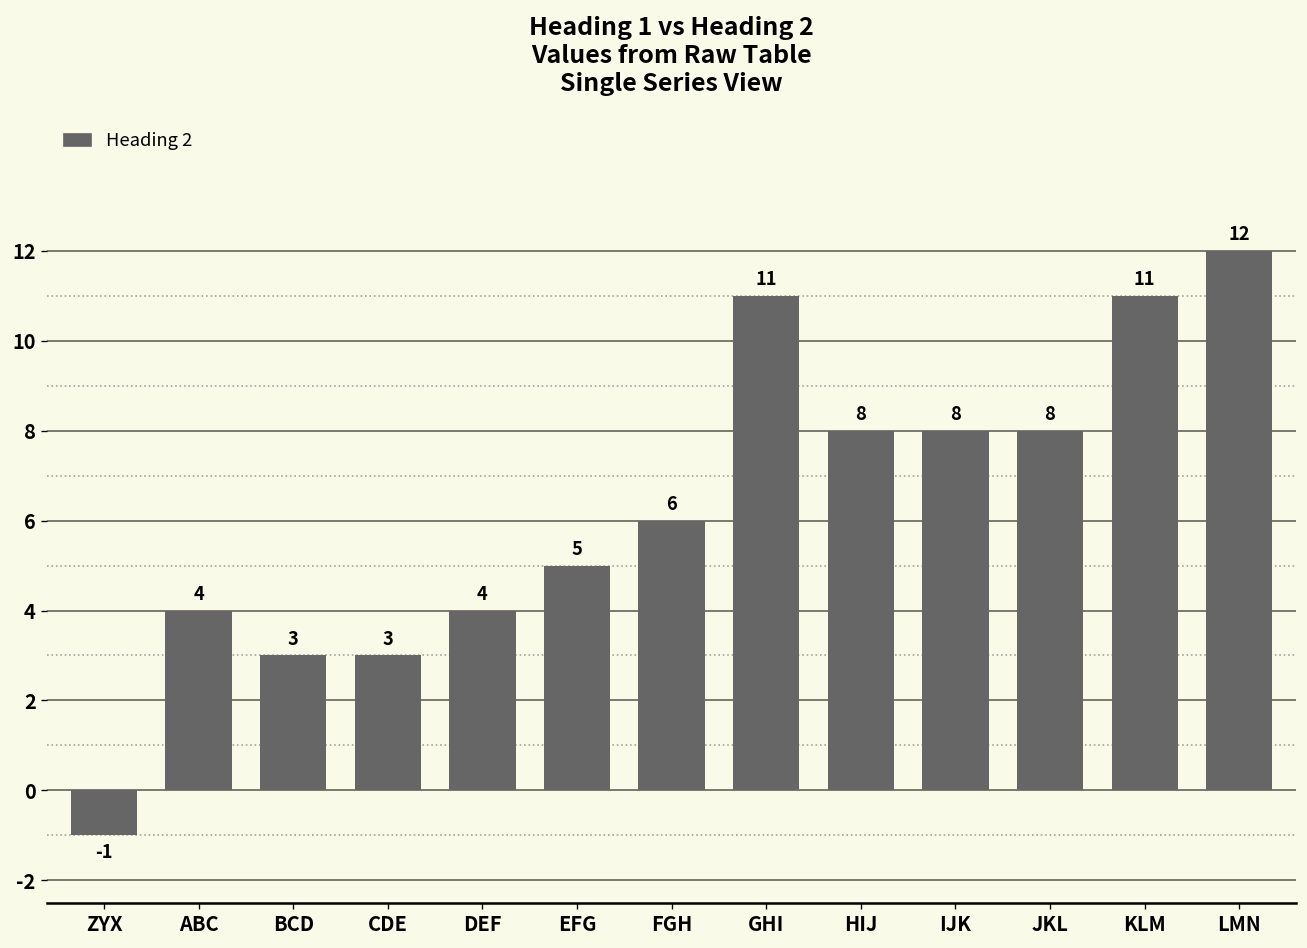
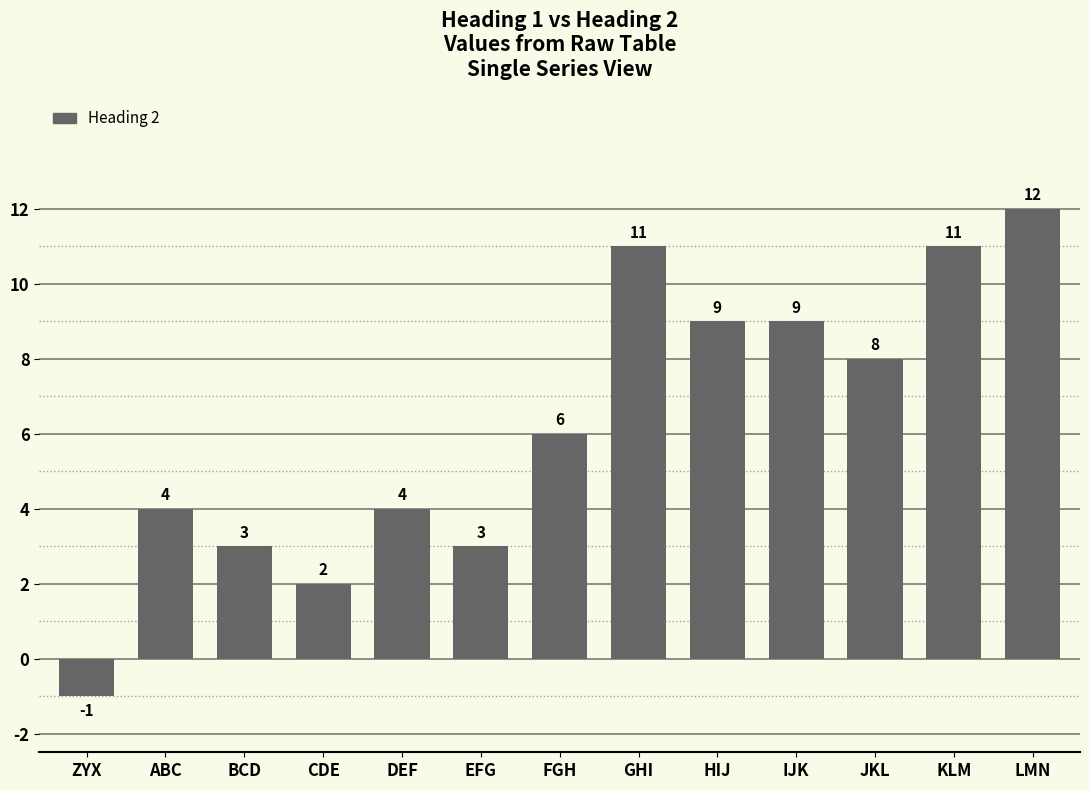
CDE: 3 -> 2
EFG: 5 -> 3
HIJ: 8 -> 9
IJK: 8 -> 9
